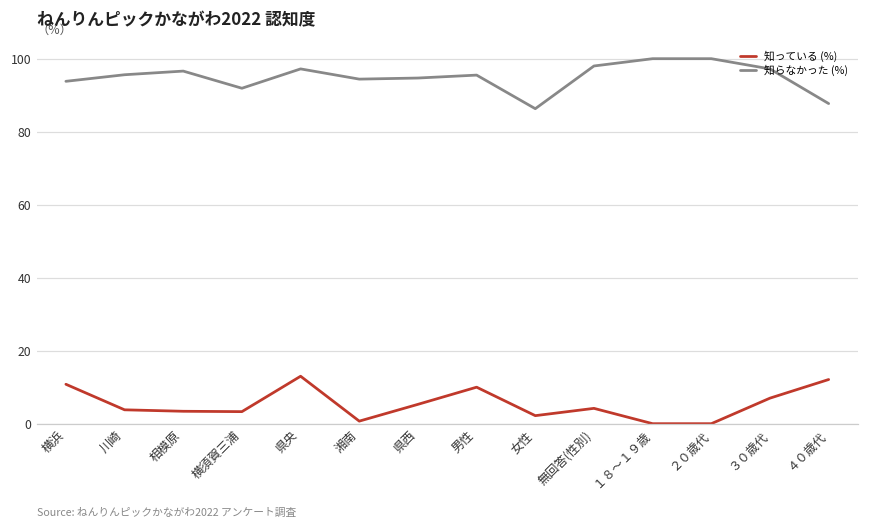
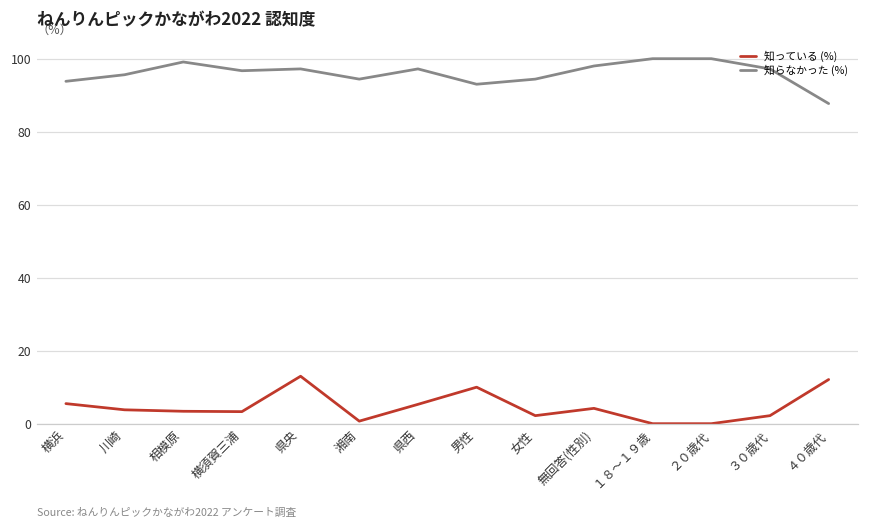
知っている (%), 横浜: 11 -> 6
知らなかった (%), 相模原: 97 -> 99
知らなかった (%), 横須賀三浦: 92 -> 97
知らなかった (%), 県西: 95 -> 97
知らなかった (%), 男性: 96 -> 93
知らなかった (%), 女性: 86 -> 94
知っている (%), ３０歳代: 7 -> 2
